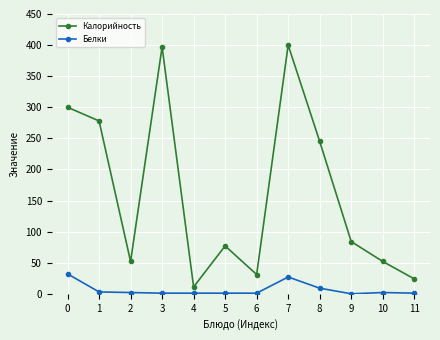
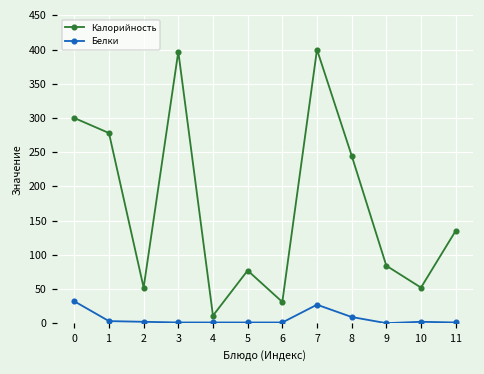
Калорийность, 11: 20 -> 140
